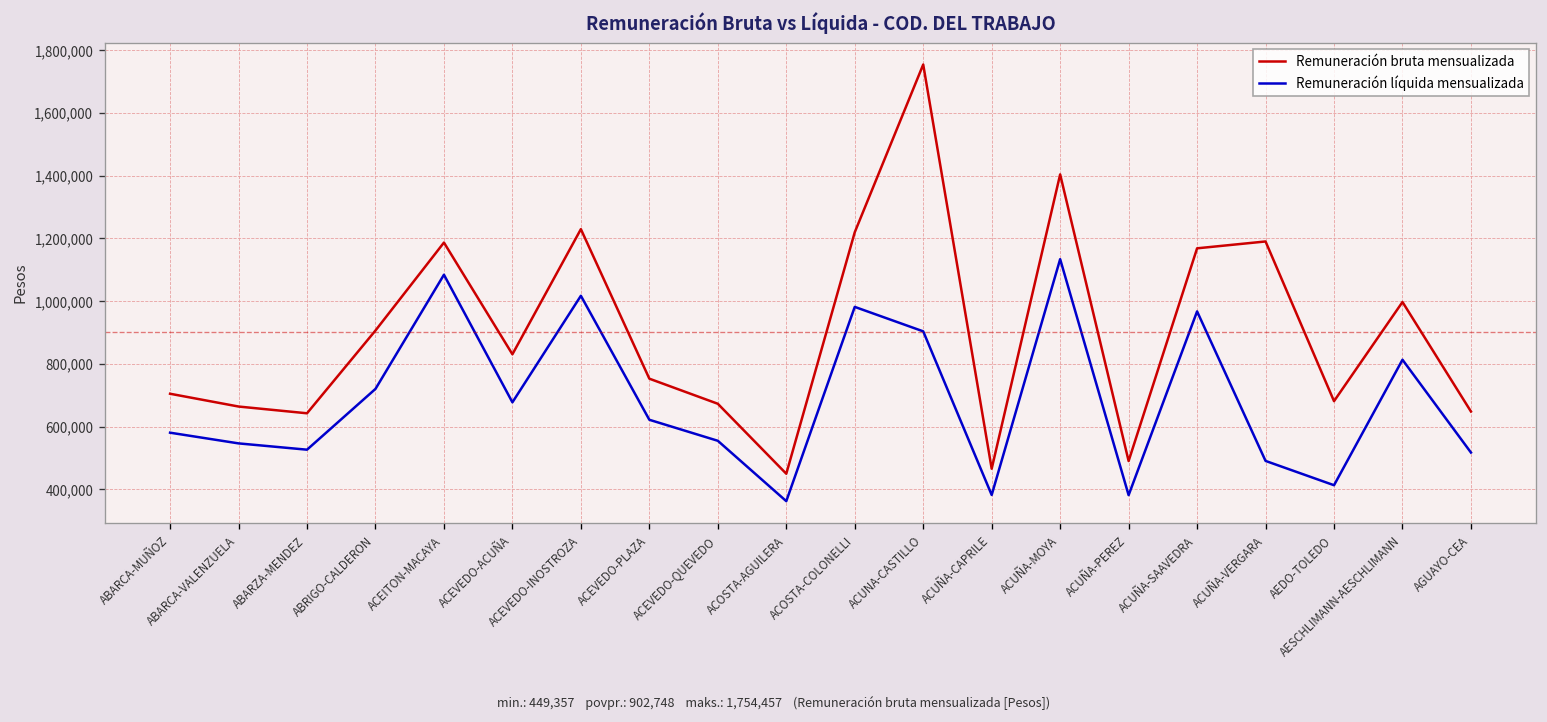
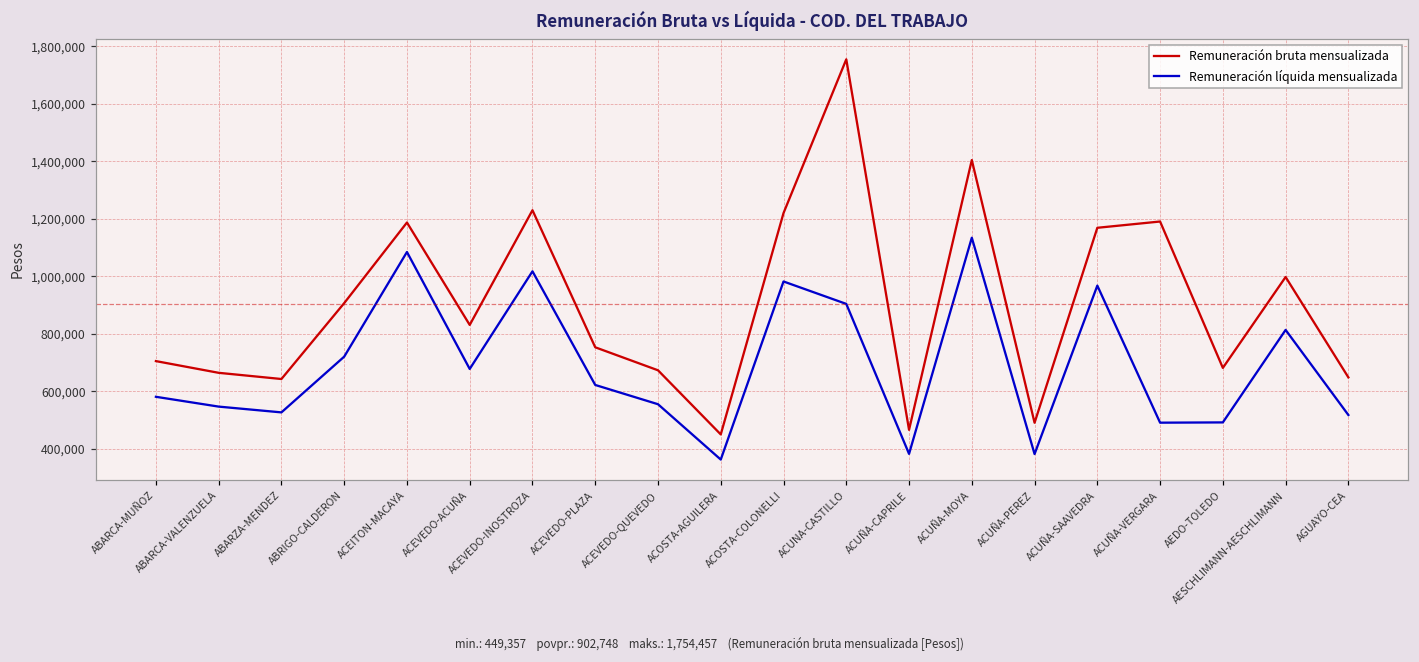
Remuneración líquida mensualizada, AEDO-TOLEDO: 410,000 -> 490,000
